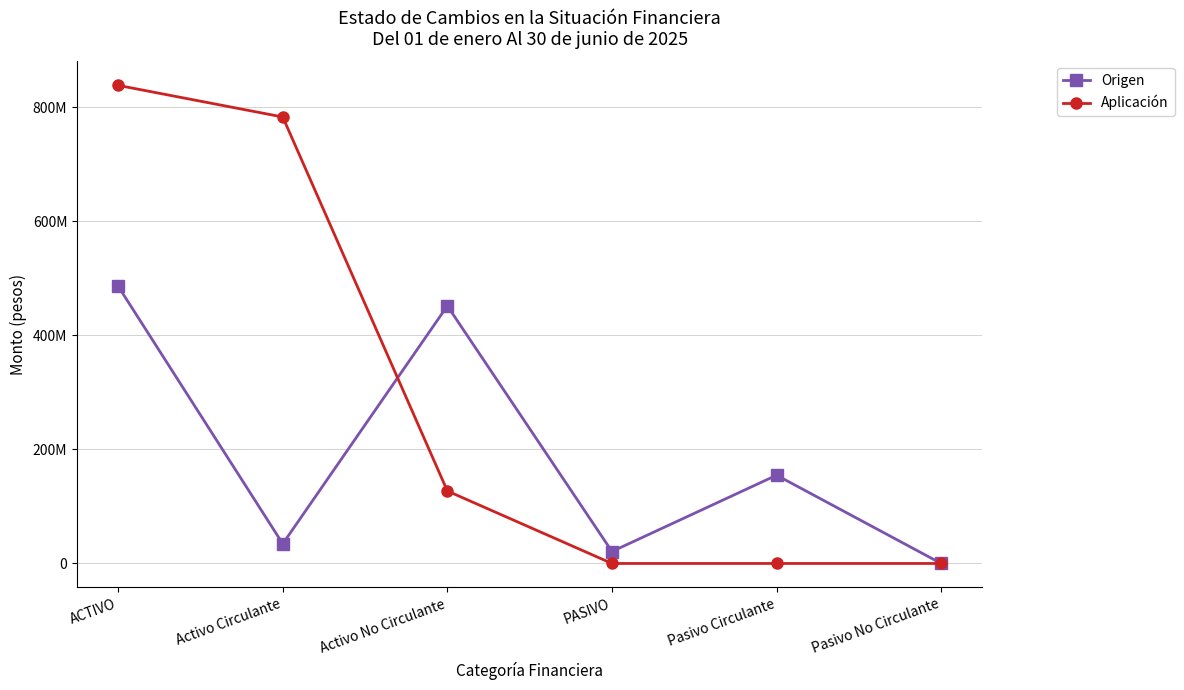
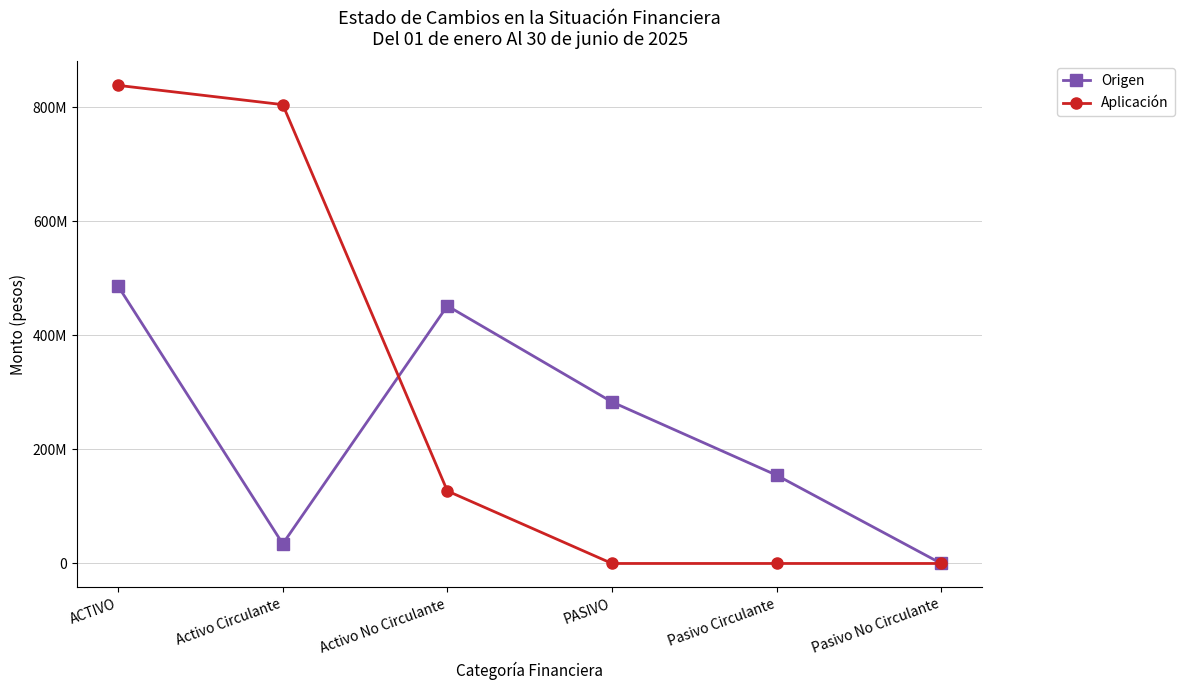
Aplicación, Activo Circulante: 780000000 -> 800000000
Origen, PASIVO: 20000000 -> 280000000
